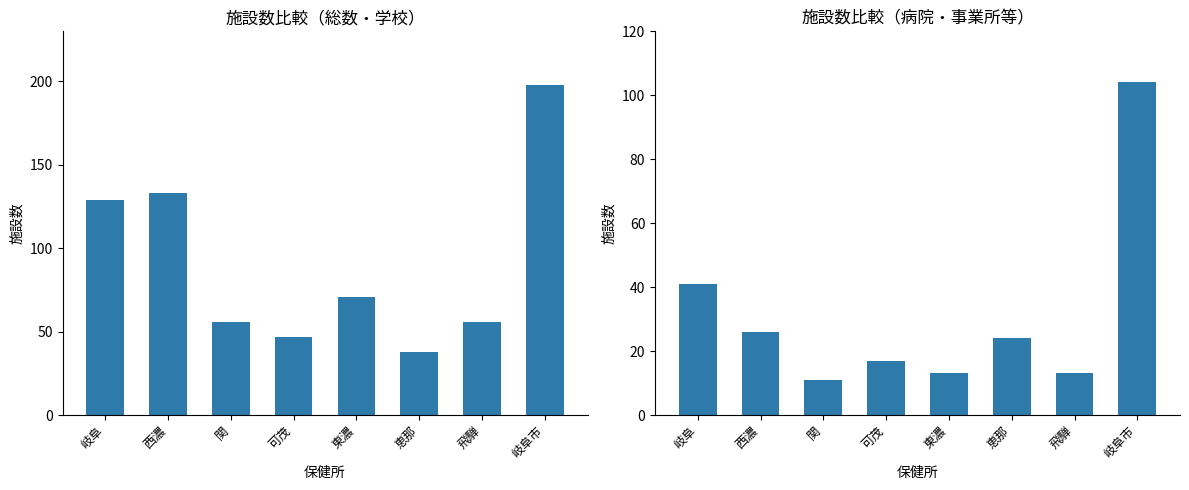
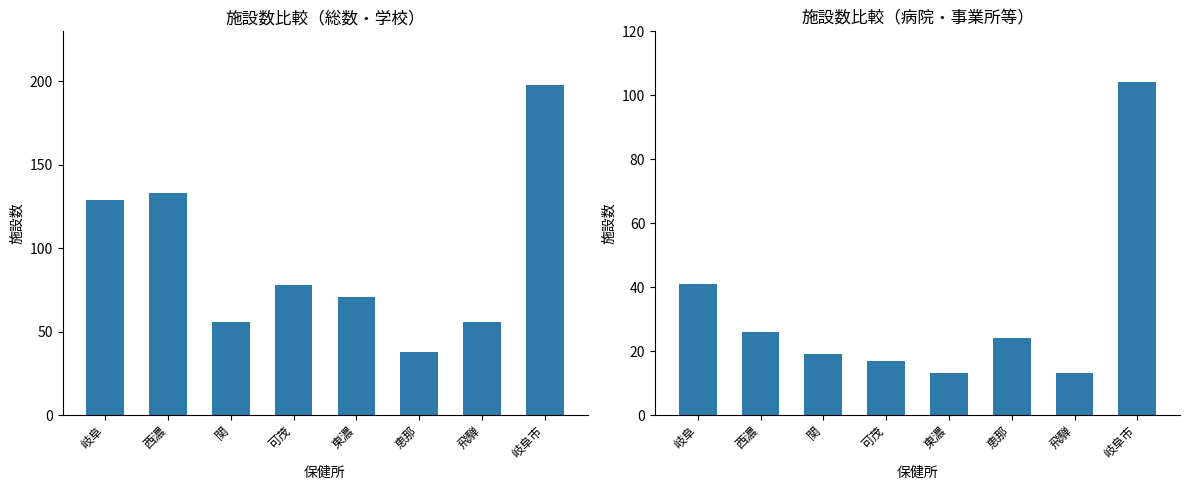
施設数比較（総数・学校）, 可茂: 47 -> 78
施設数比較（病院・事業所等）, 関: 11 -> 19
